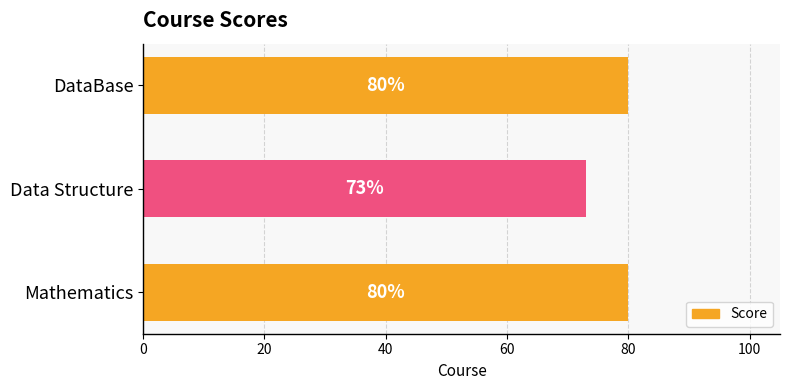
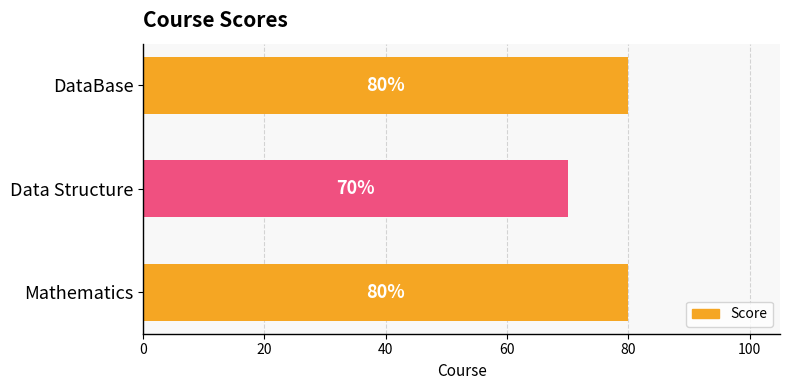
Data Structure: 73% -> 70%
